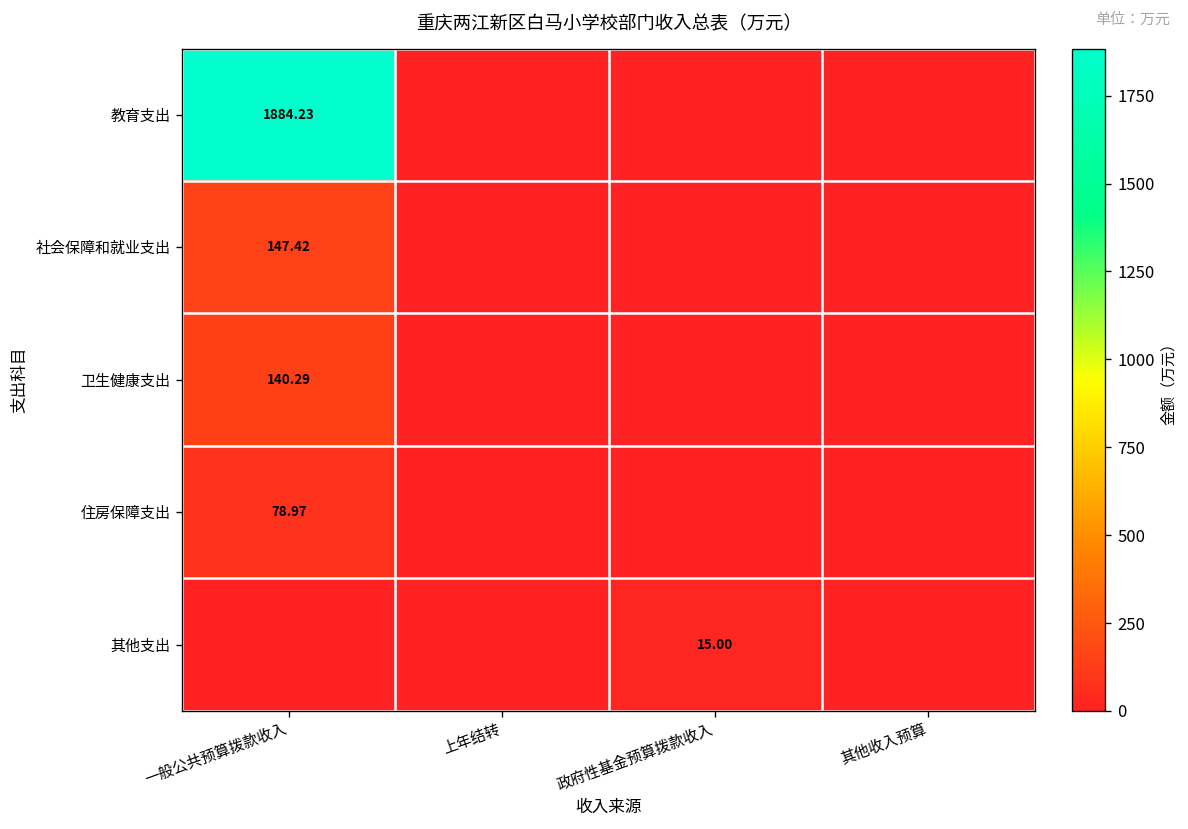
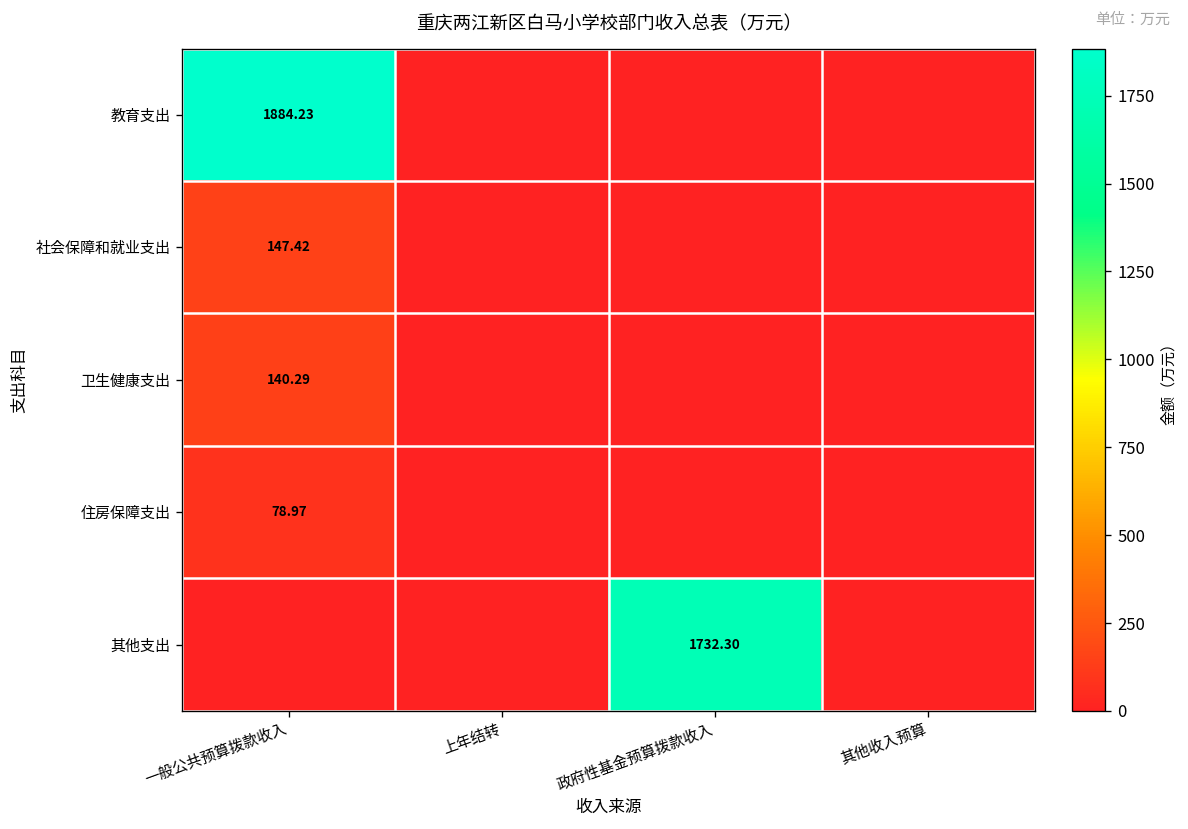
其他支出, 政府性基金预算拨款收入: 15.00 -> 1732.30
